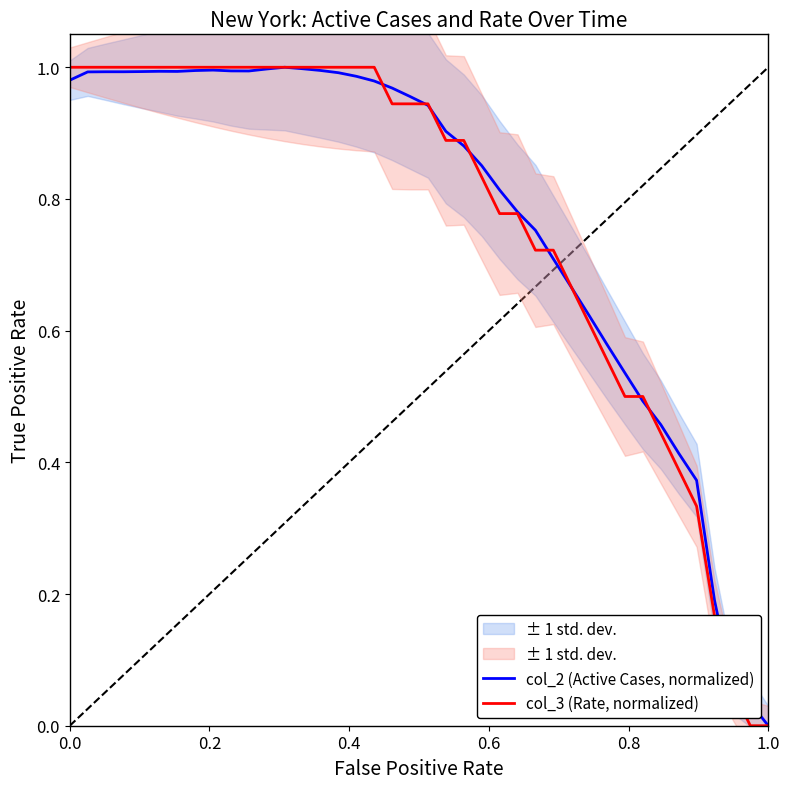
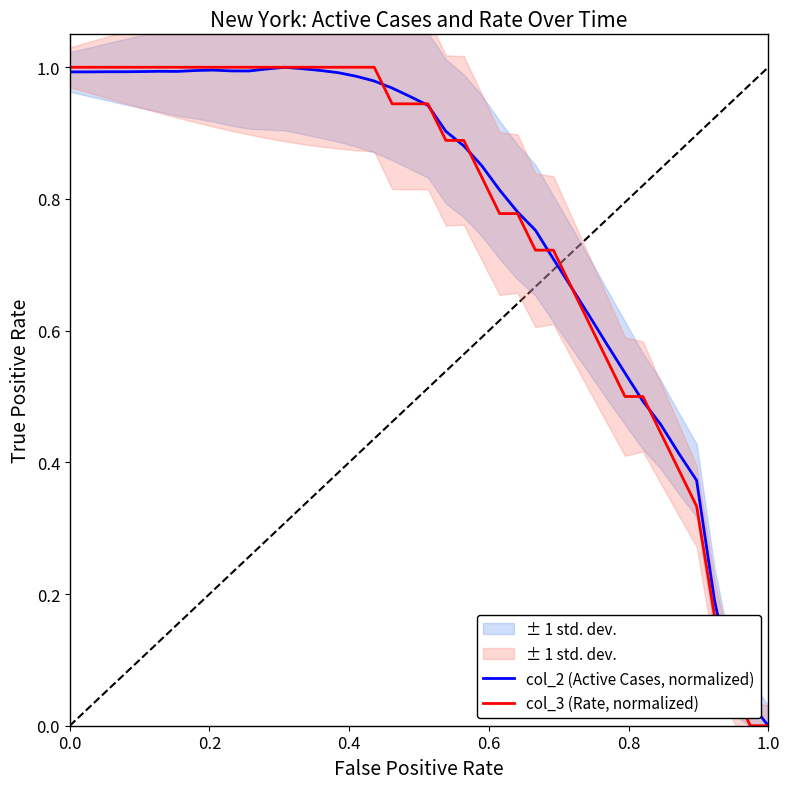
col_2 (Active Cases, normalized), 0.0: 0.98 -> 0.99
